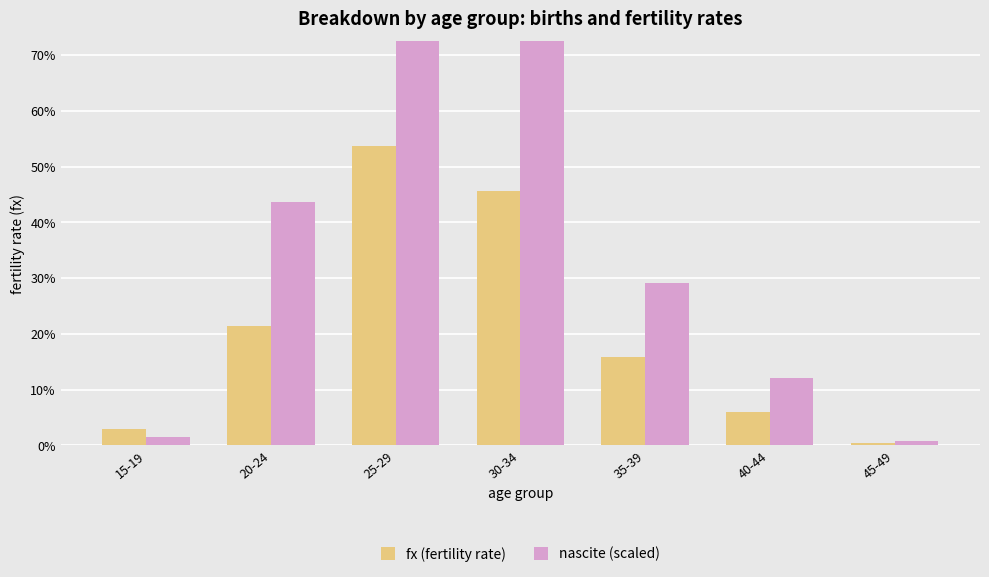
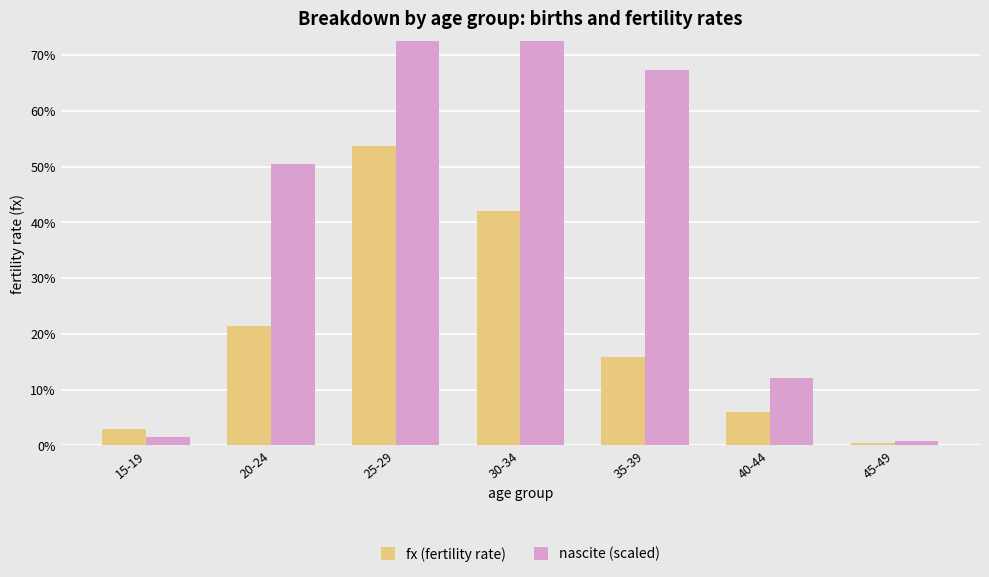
nascite (scaled), 20-24: 44% -> 51%
fx (fertility rate), 30-34: 46% -> 42%
nascite (scaled), 35-39: 29% -> 67%
